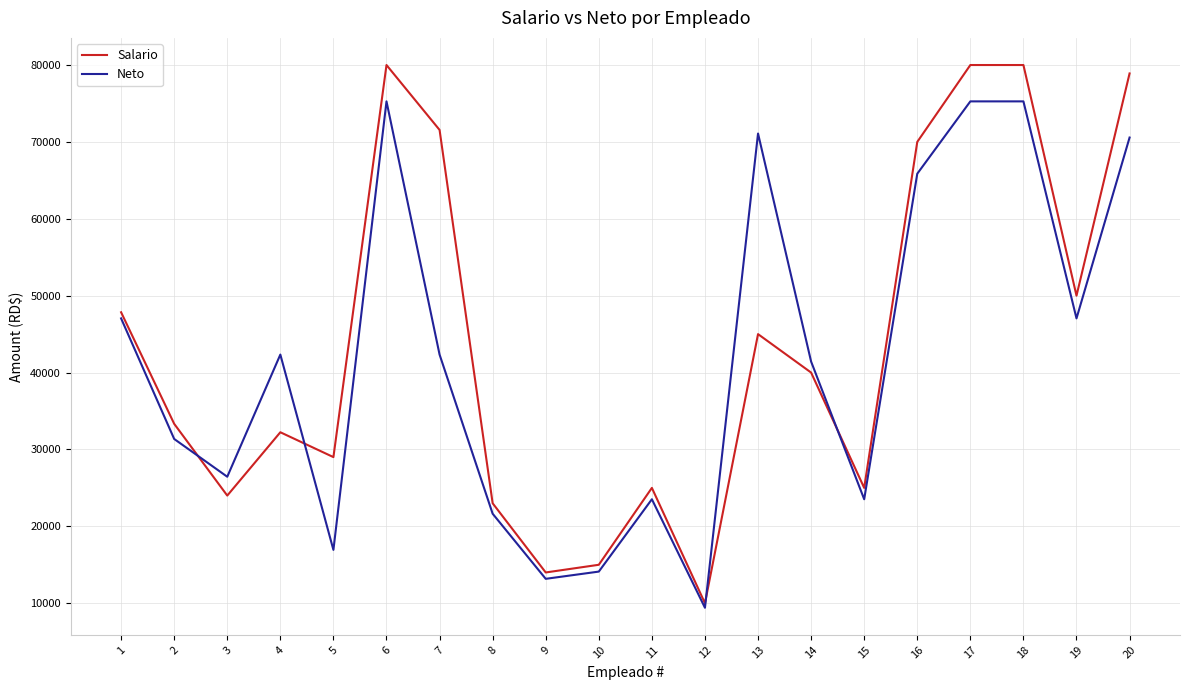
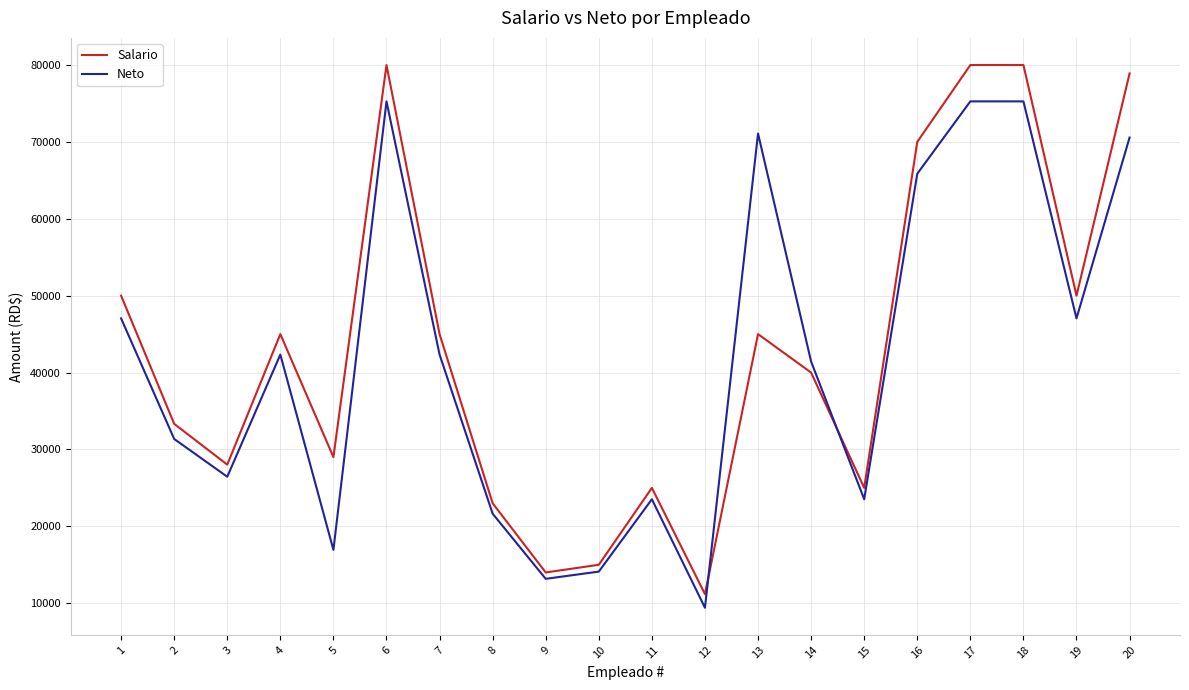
Salario, 1: 48000 -> 50000
Salario, 3: 24000 -> 28000
Salario, 4: 32000 -> 45000
Salario, 7: 72000 -> 45000
Salario, 12: 10000 -> 11000
